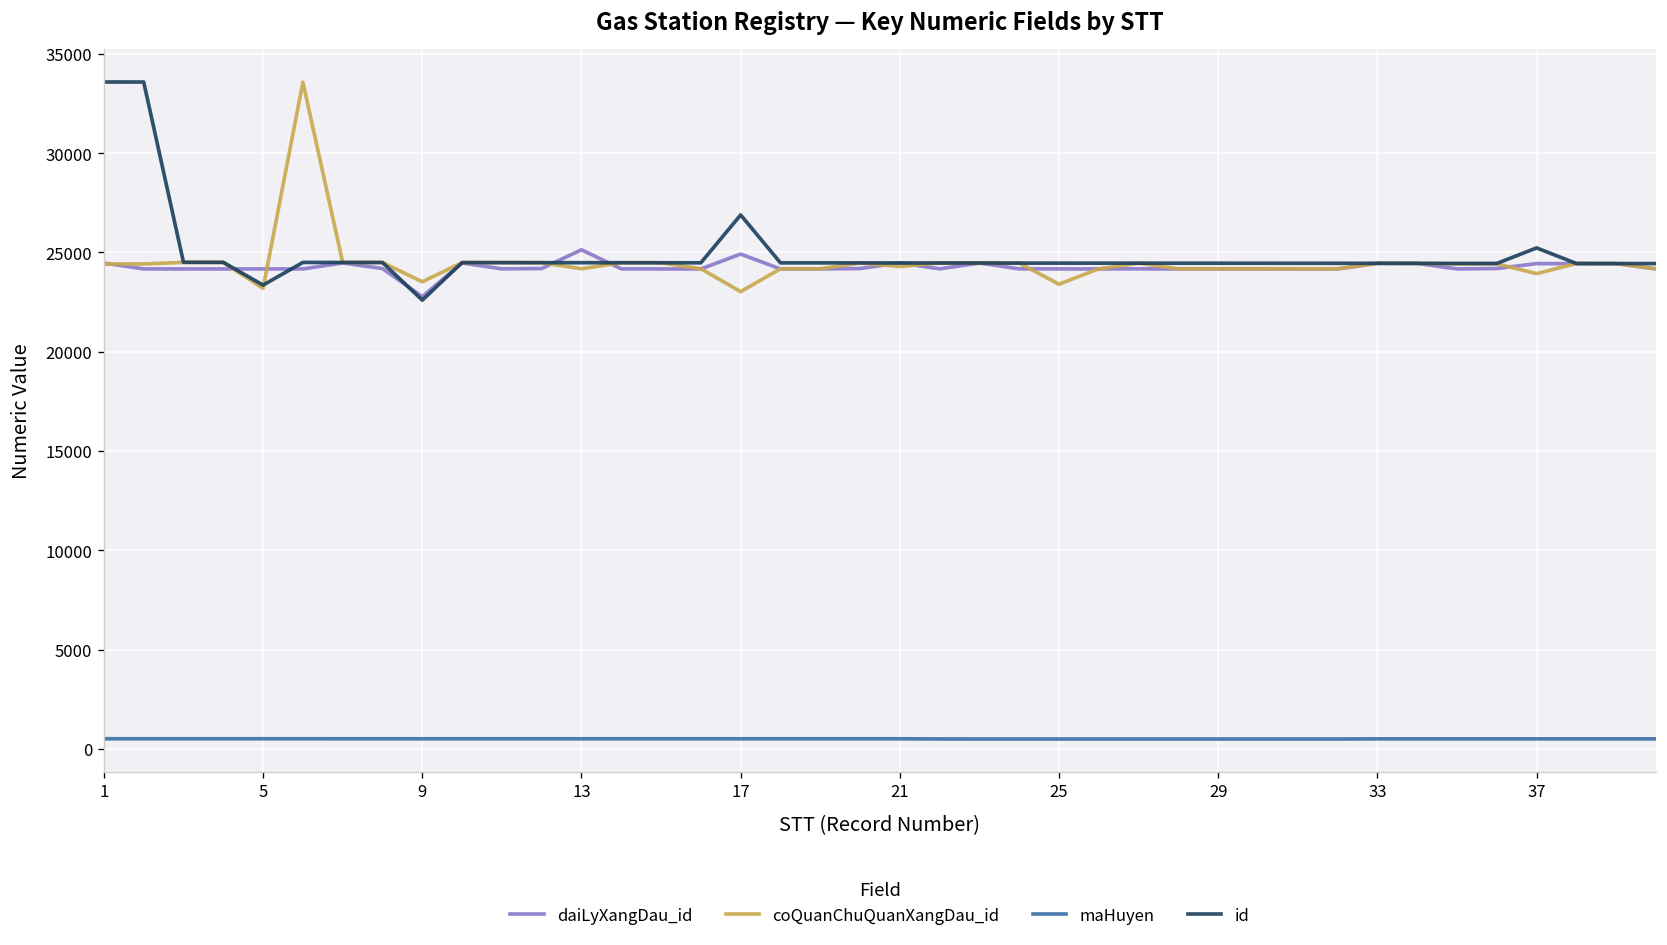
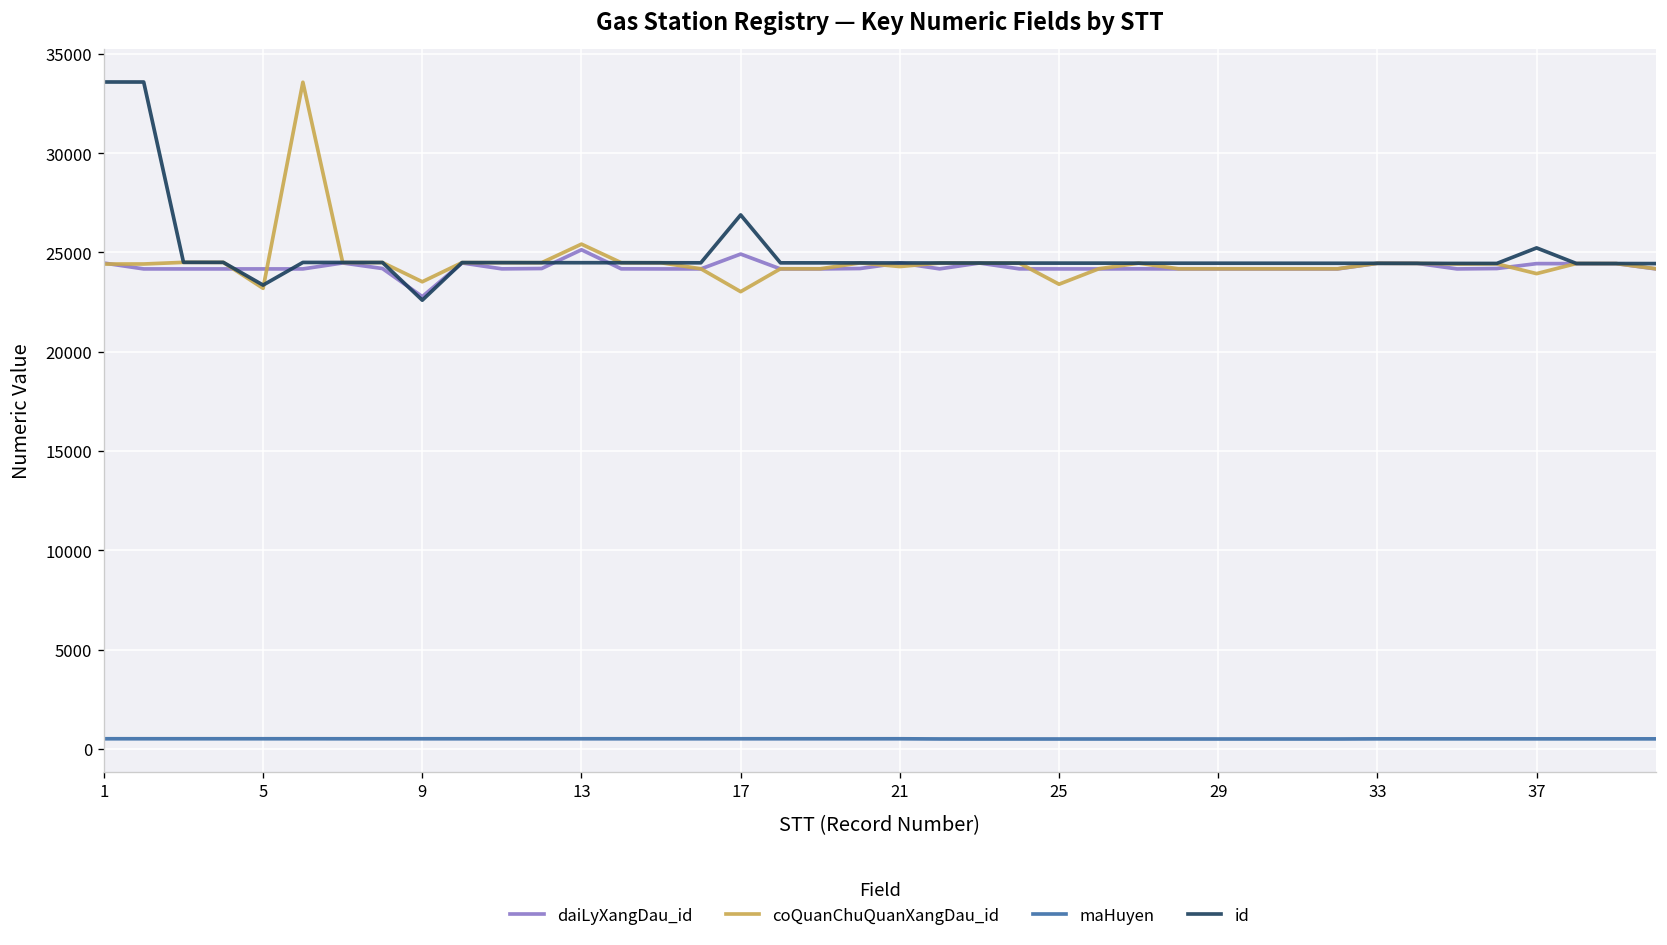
coQuanChuQuanXangDau_id, 13: 24200 -> 25400
